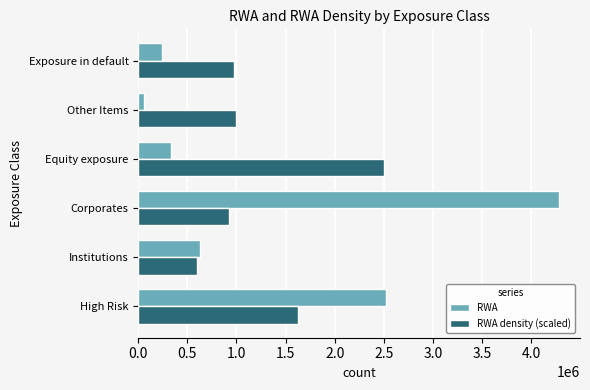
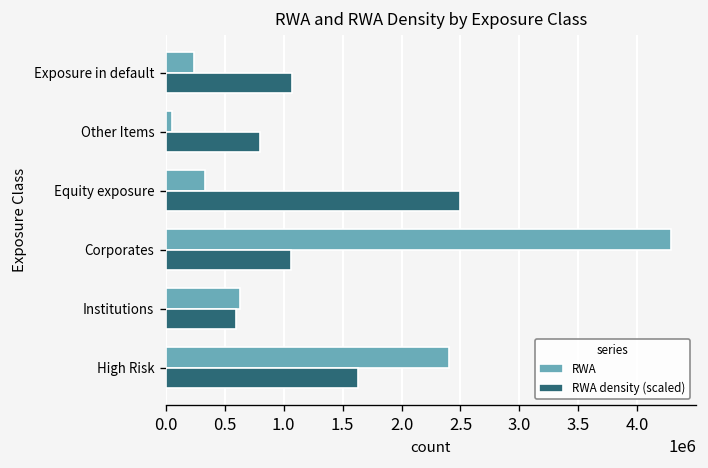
RWA density (scaled), Exposure in default: 1000000 -> 1100000
RWA density (scaled), Other Items: 1000000 -> 800000
RWA density (scaled), Corporates: 900000 -> 1100000
RWA, High Risk: 2500000 -> 2400000
